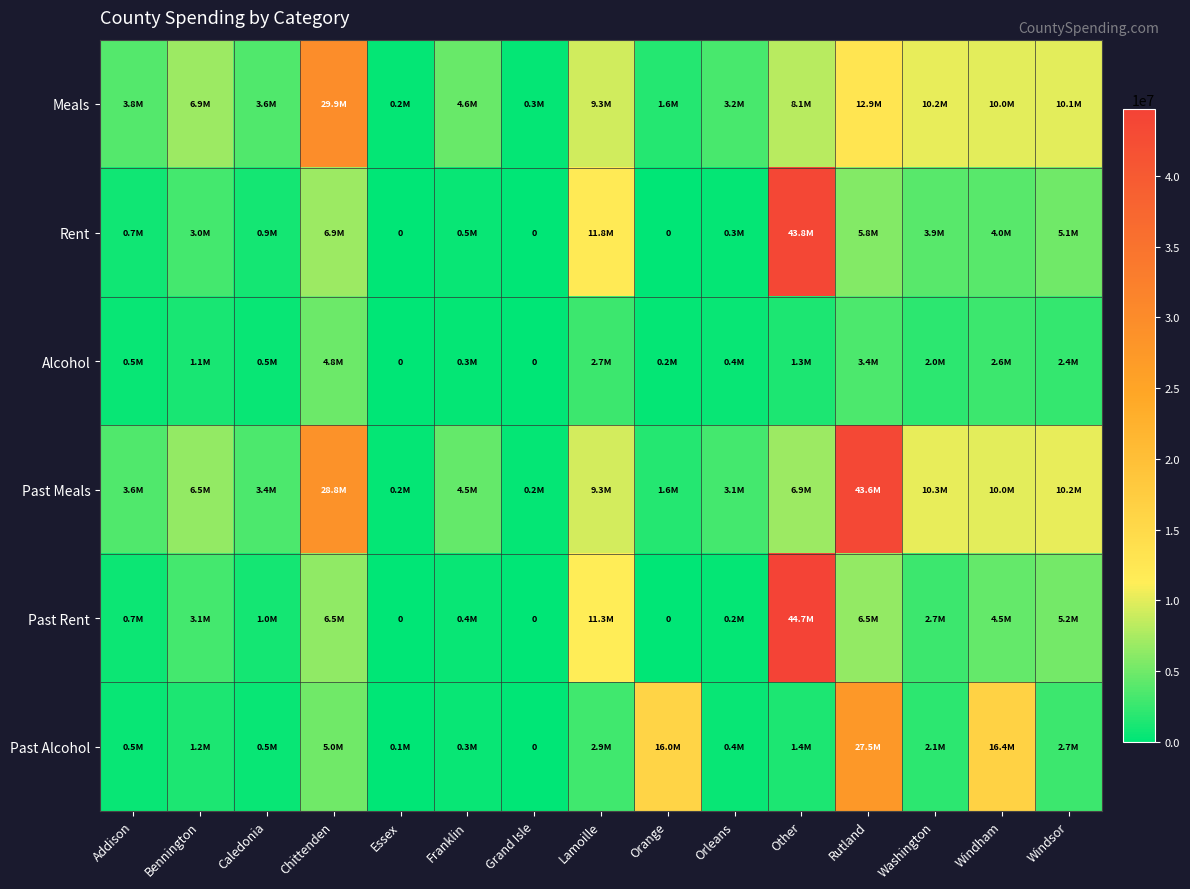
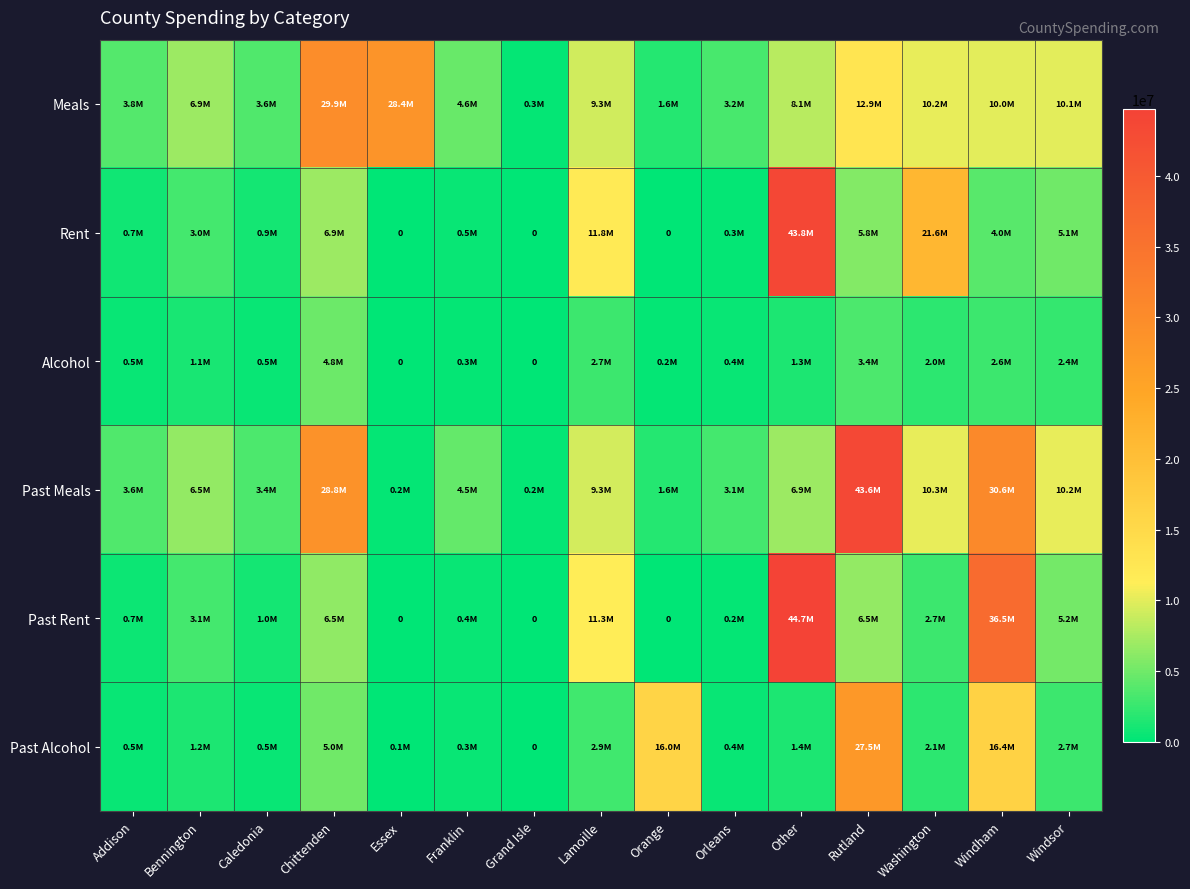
Meals, Essex: 0.2M -> 28.4M
Rent, Washington: 3.9M -> 21.6M
Past Meals, Windham: 10.0M -> 30.6M
Past Rent, Windham: 4.5M -> 36.5M
